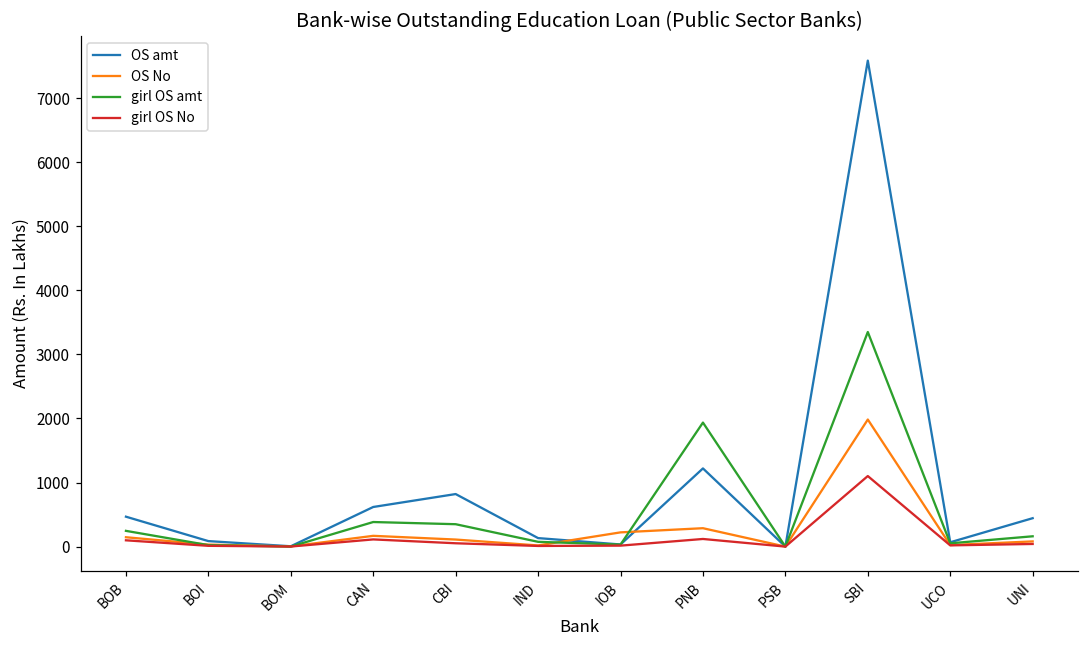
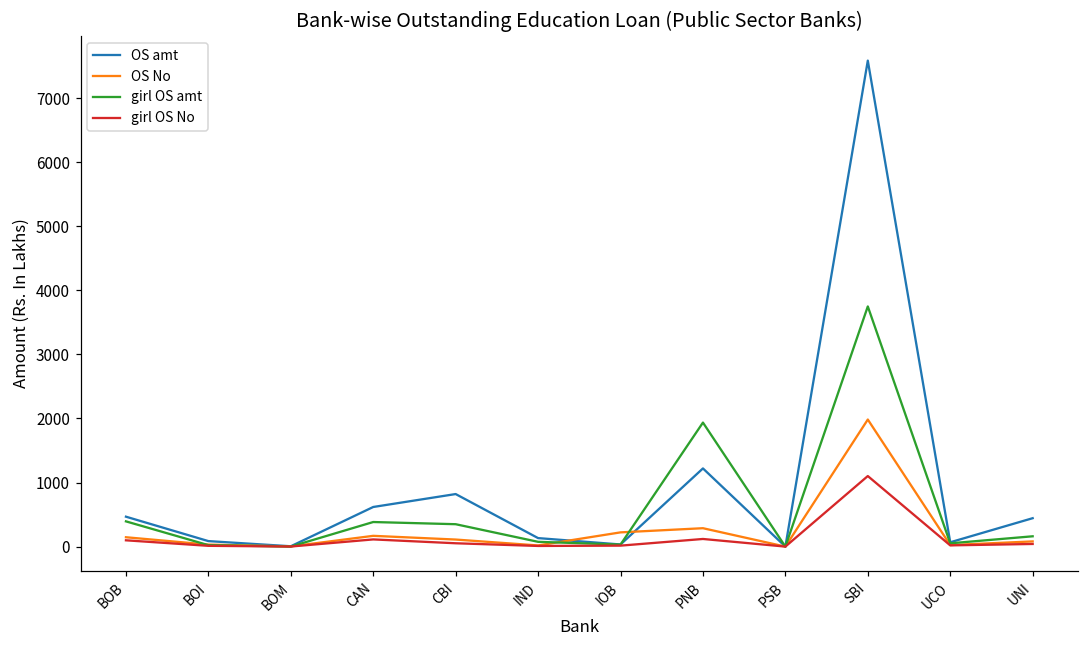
girl OS amt, BOB: 200 -> 400
girl OS amt, SBI: 3300 -> 3700
